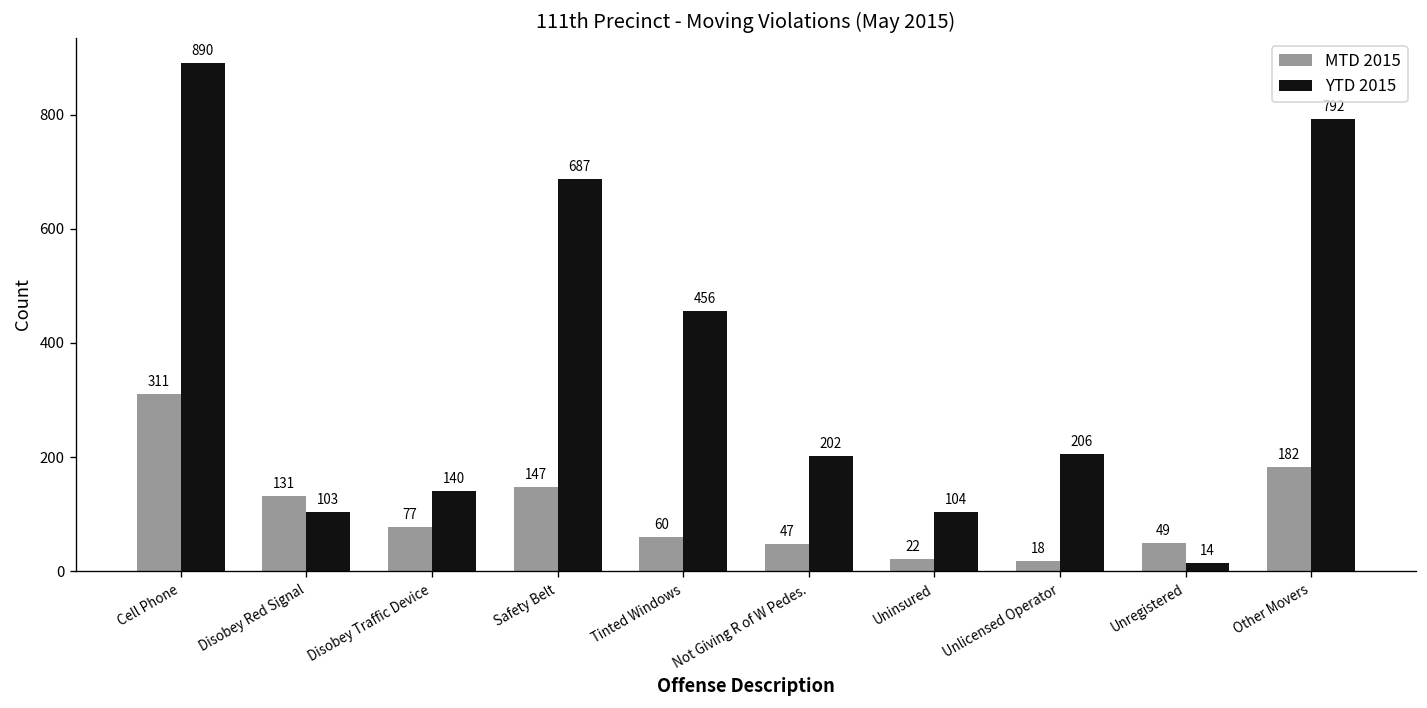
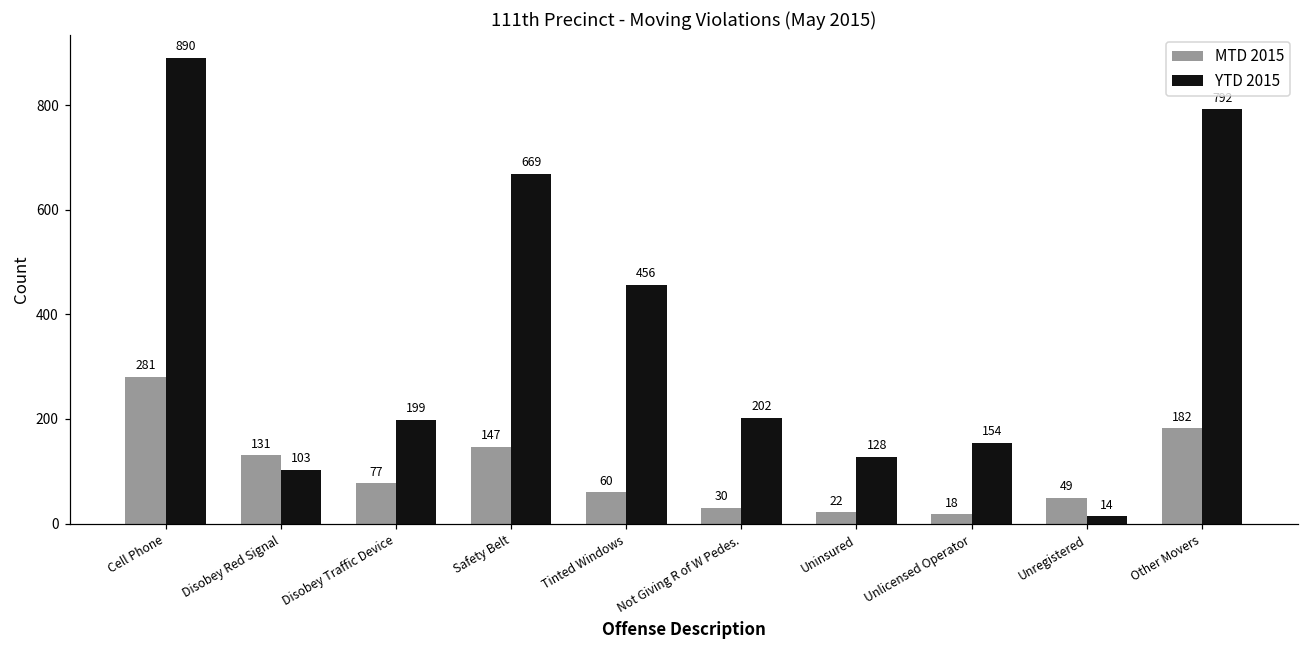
MTD 2015, Cell Phone: 311 -> 281
YTD 2015, Disobey Traffic Device: 140 -> 199
YTD 2015, Safety Belt: 687 -> 669
MTD 2015, Not Giving R of W Pedes.: 47 -> 30
YTD 2015, Uninsured: 104 -> 128
YTD 2015, Unlicensed Operator: 206 -> 154
